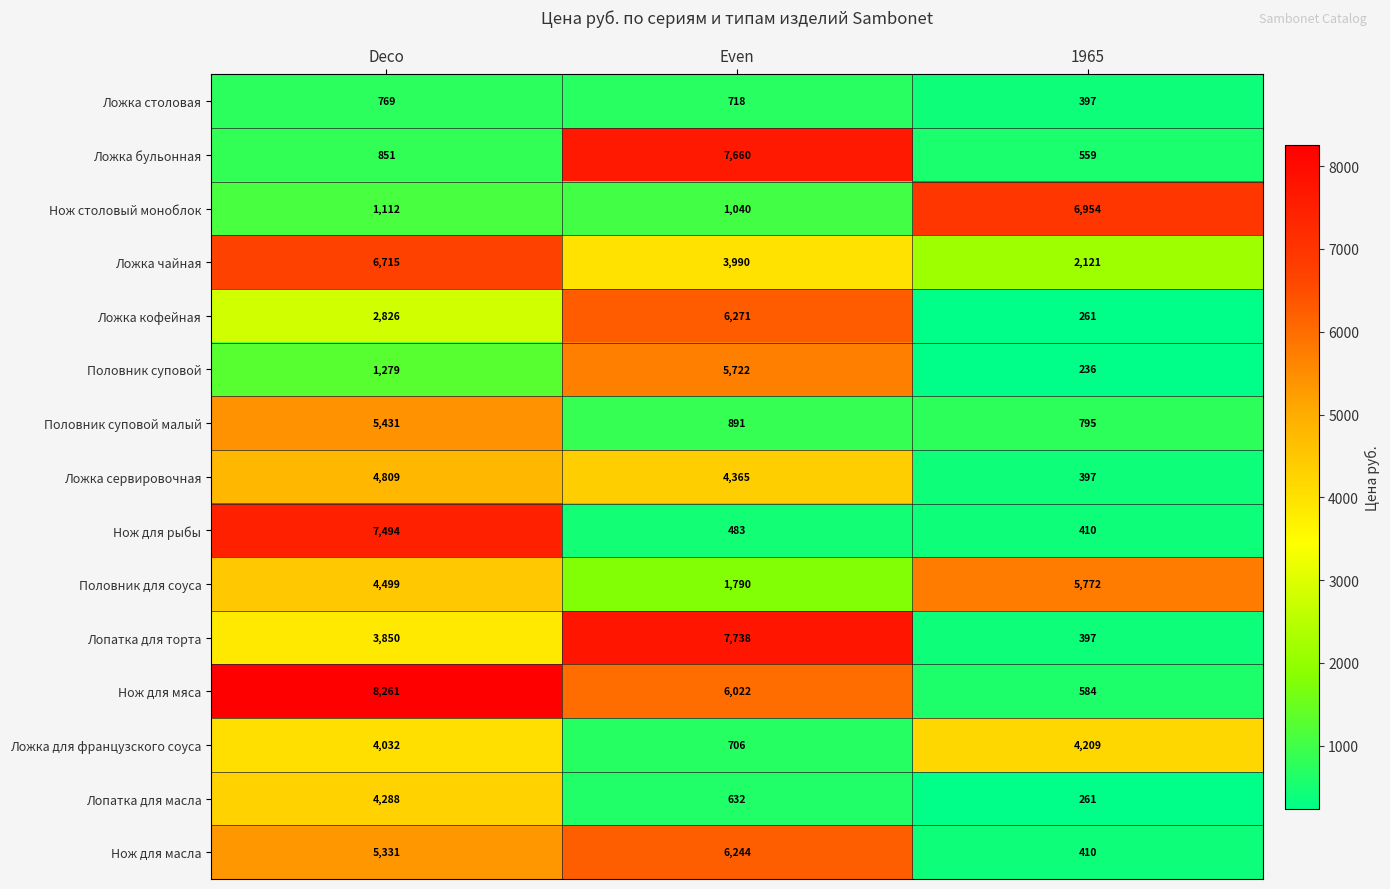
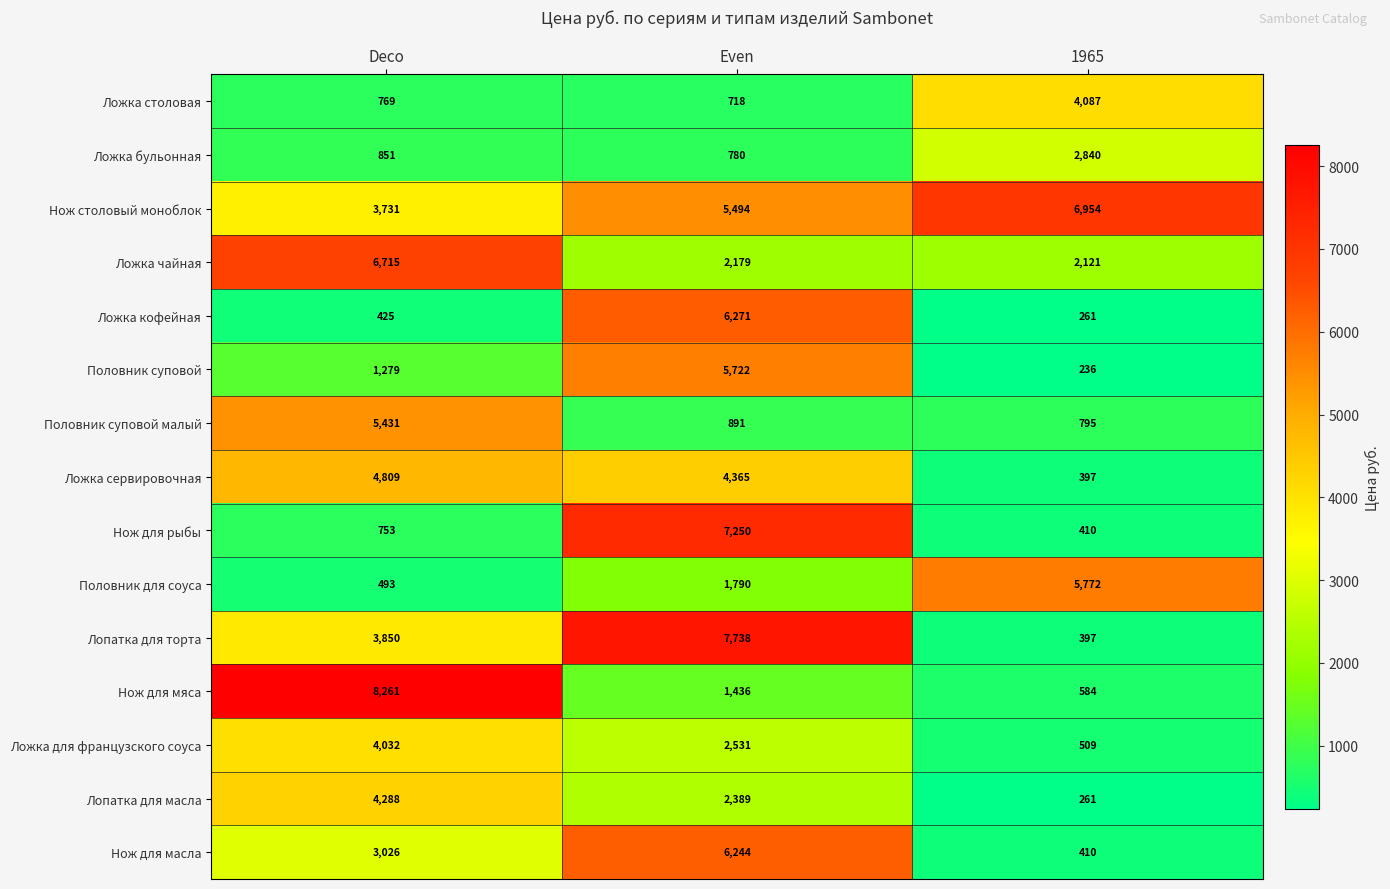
Ложка столовая, 1965: 397 -> 4,087
Ложка бульонная, Even: 7,660 -> 780
Ложка бульонная, 1965: 559 -> 2,840
Нож столовый моноблок, Deco: 1,112 -> 3,731
Нож столовый моноблок, Even: 1,040 -> 5,494
Ложка чайная, Even: 3,990 -> 2,179
Ложка кофейная, Deco: 2,826 -> 425
Нож для рыбы, Deco: 7,494 -> 753
Нож для рыбы, Even: 483 -> 7,250
Половник для соуса, Deco: 4,499 -> 493
Нож для мяса, Even: 6,022 -> 1,436
Ложка для французского соуса, Even: 706 -> 2,531
Ложка для французского соуса, 1965: 4,209 -> 509
Лопатка для масла, Even: 632 -> 2,389
Нож для масла, Deco: 5,331 -> 3,026
